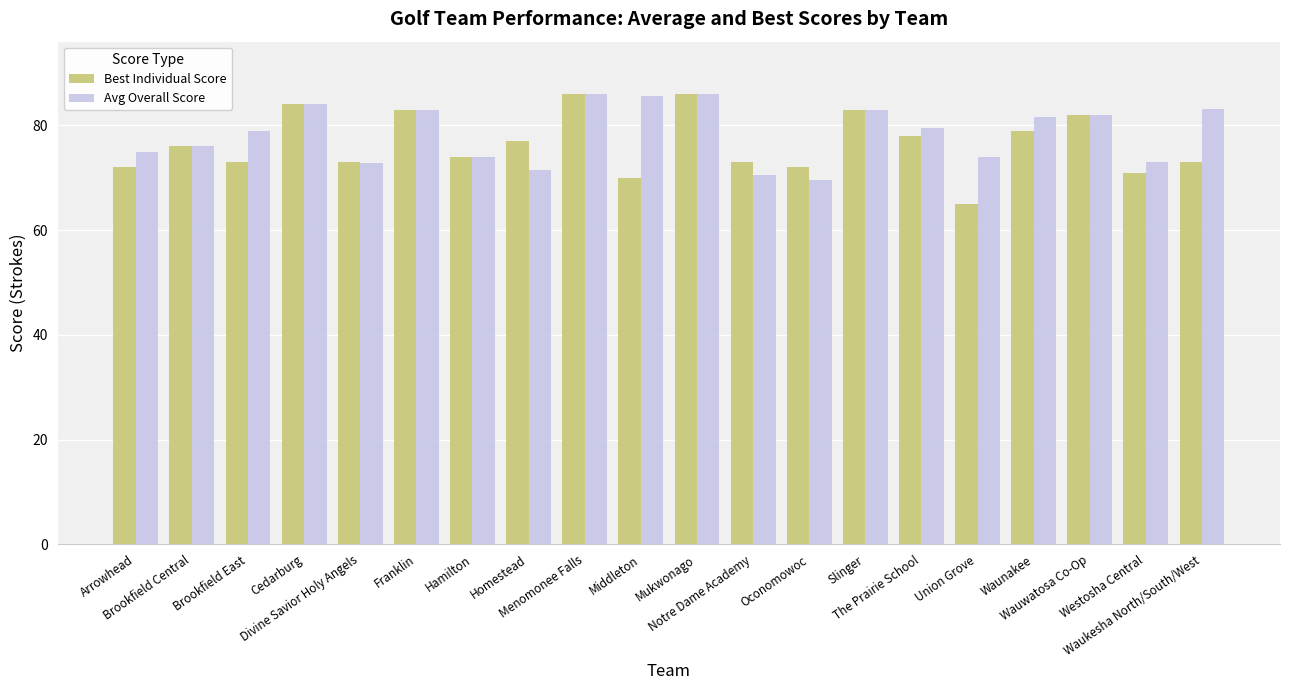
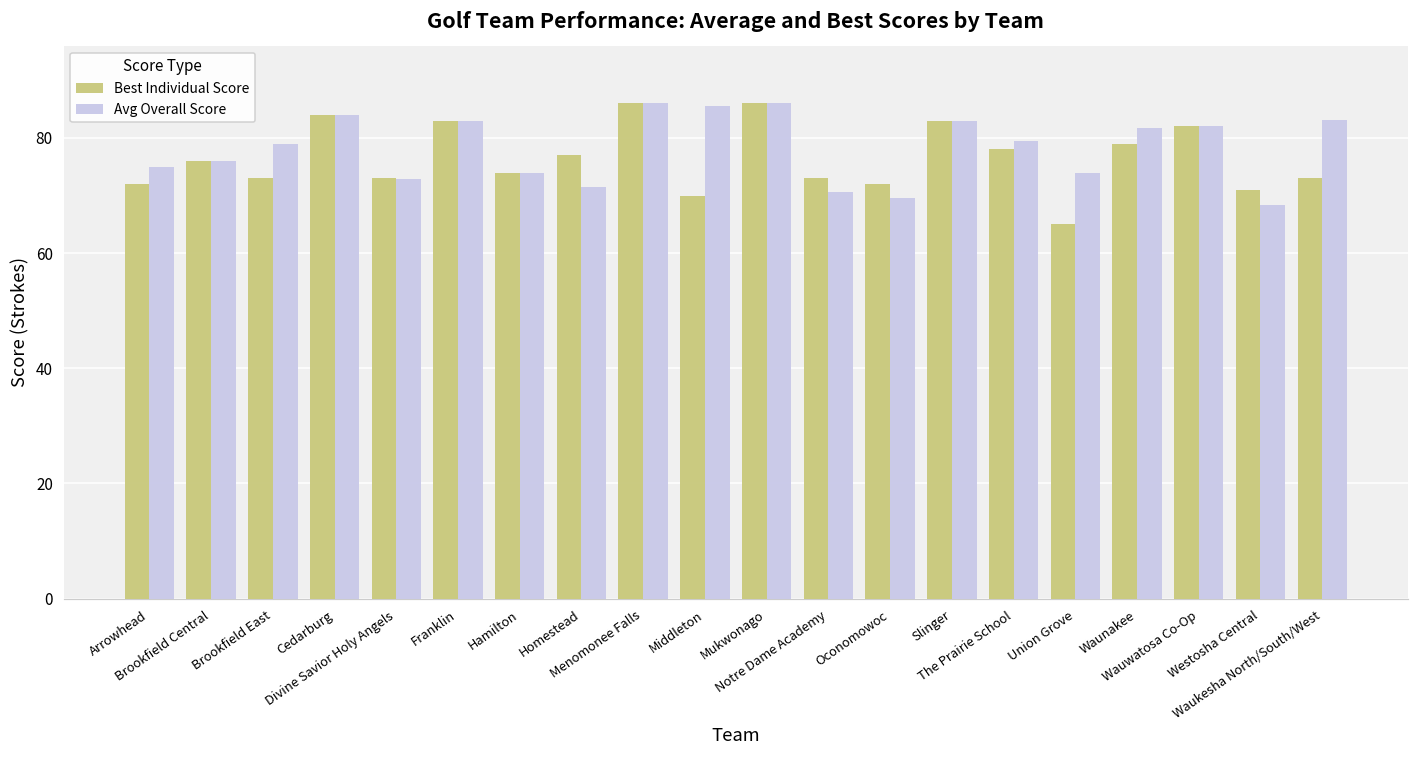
Avg Overall Score, Westosha Central: 73 -> 68
